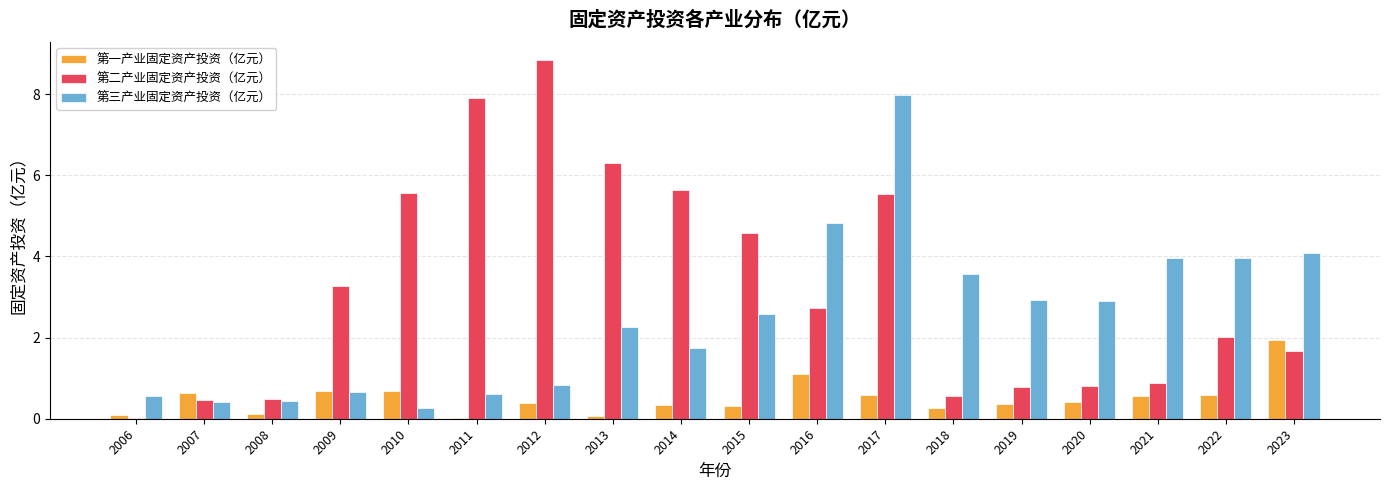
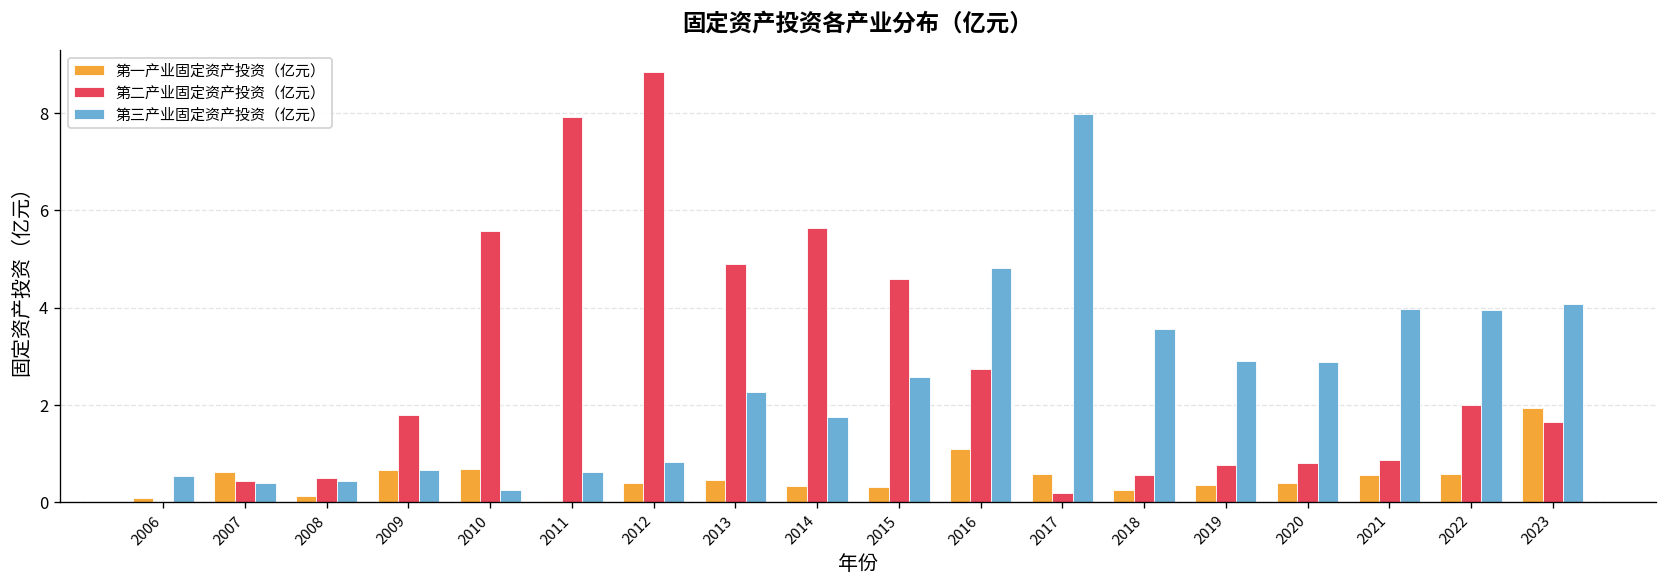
第二产业固定资产投资（亿元）, 2009: 3.3 -> 1.8
第一产业固定资产投资（亿元）, 2013: 0.1 -> 0.5
第二产业固定资产投资（亿元）, 2013: 6.3 -> 4.9
第二产业固定资产投资（亿元）, 2017: 5.5 -> 0.2
